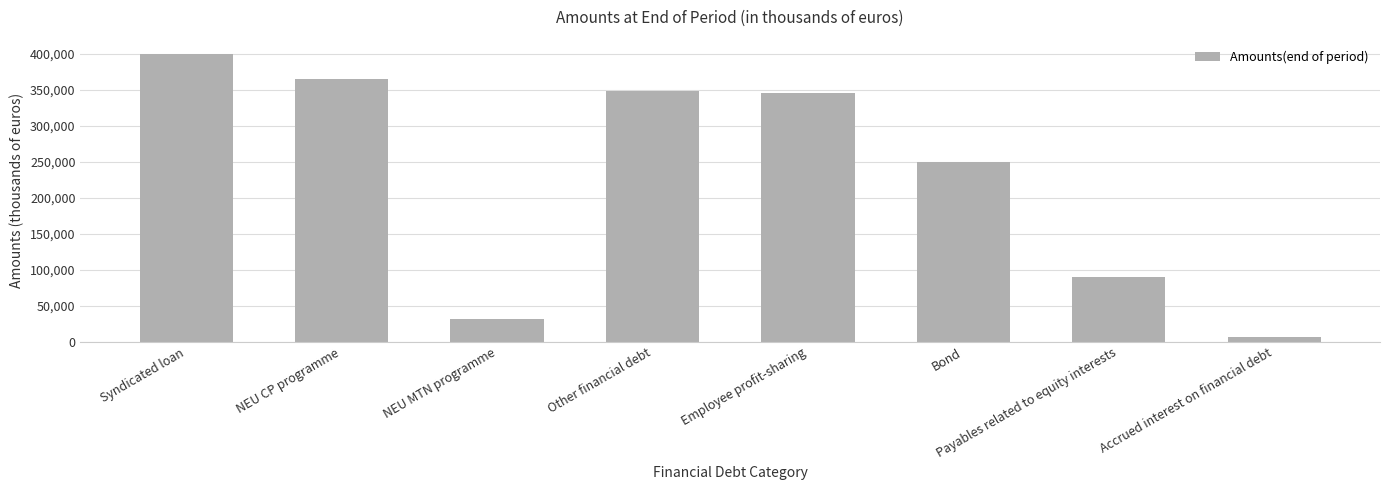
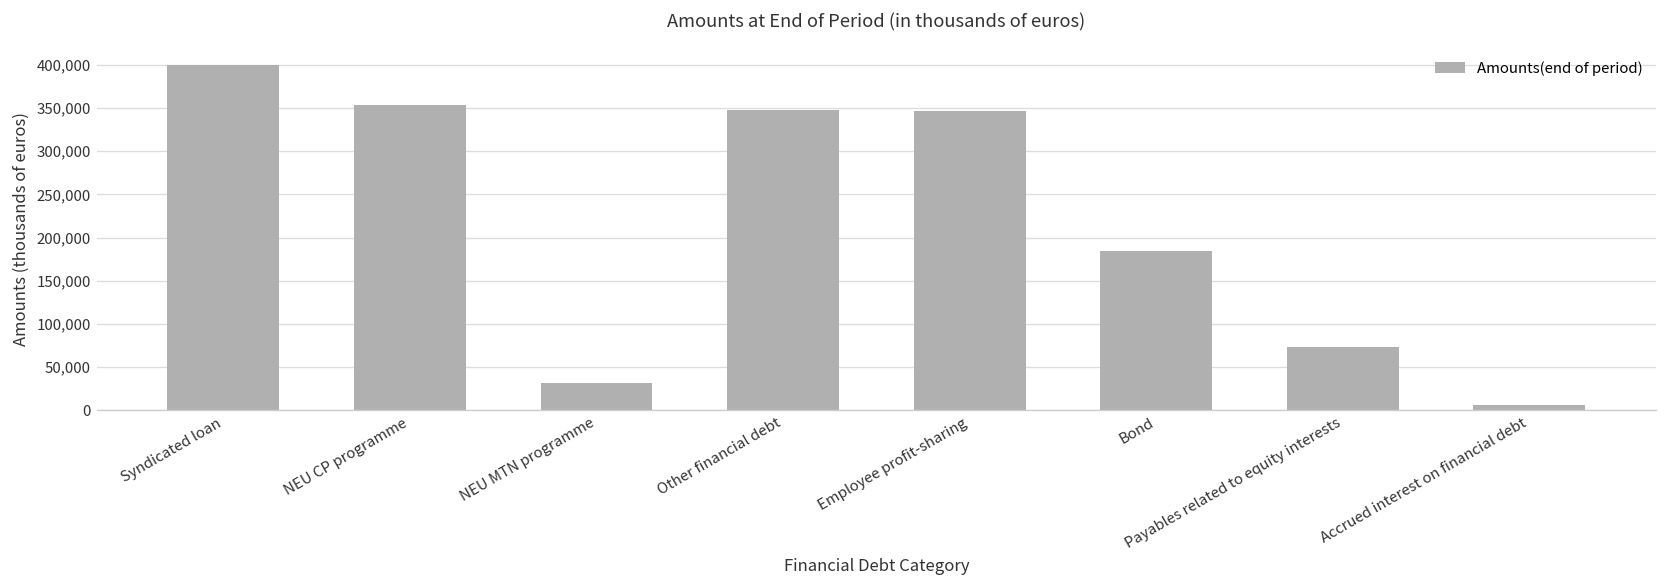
NEU CP programme: 370,000 -> 350,000
Bond: 250,000 -> 180,000
Payables related to equity interests: 90,000 -> 70,000
